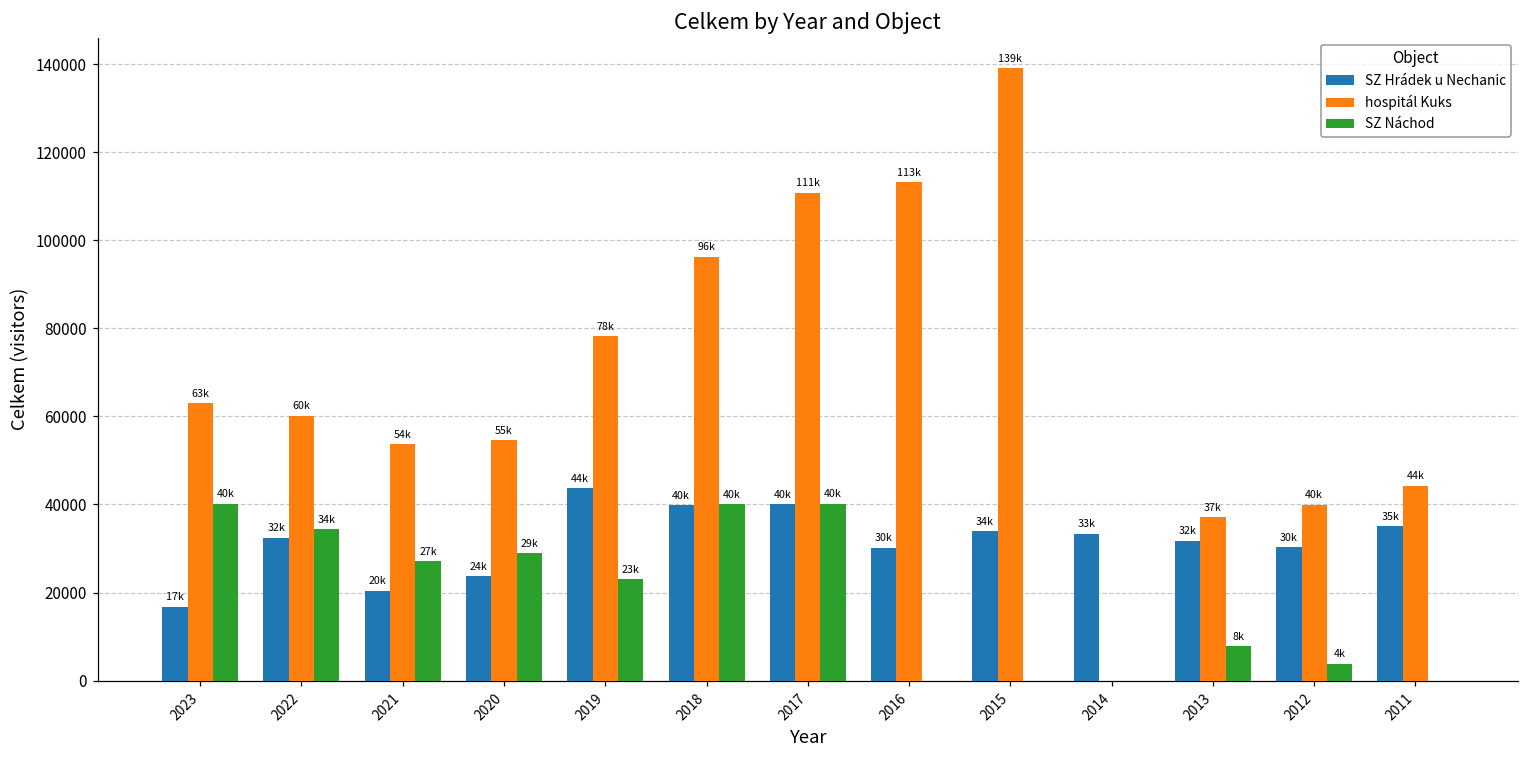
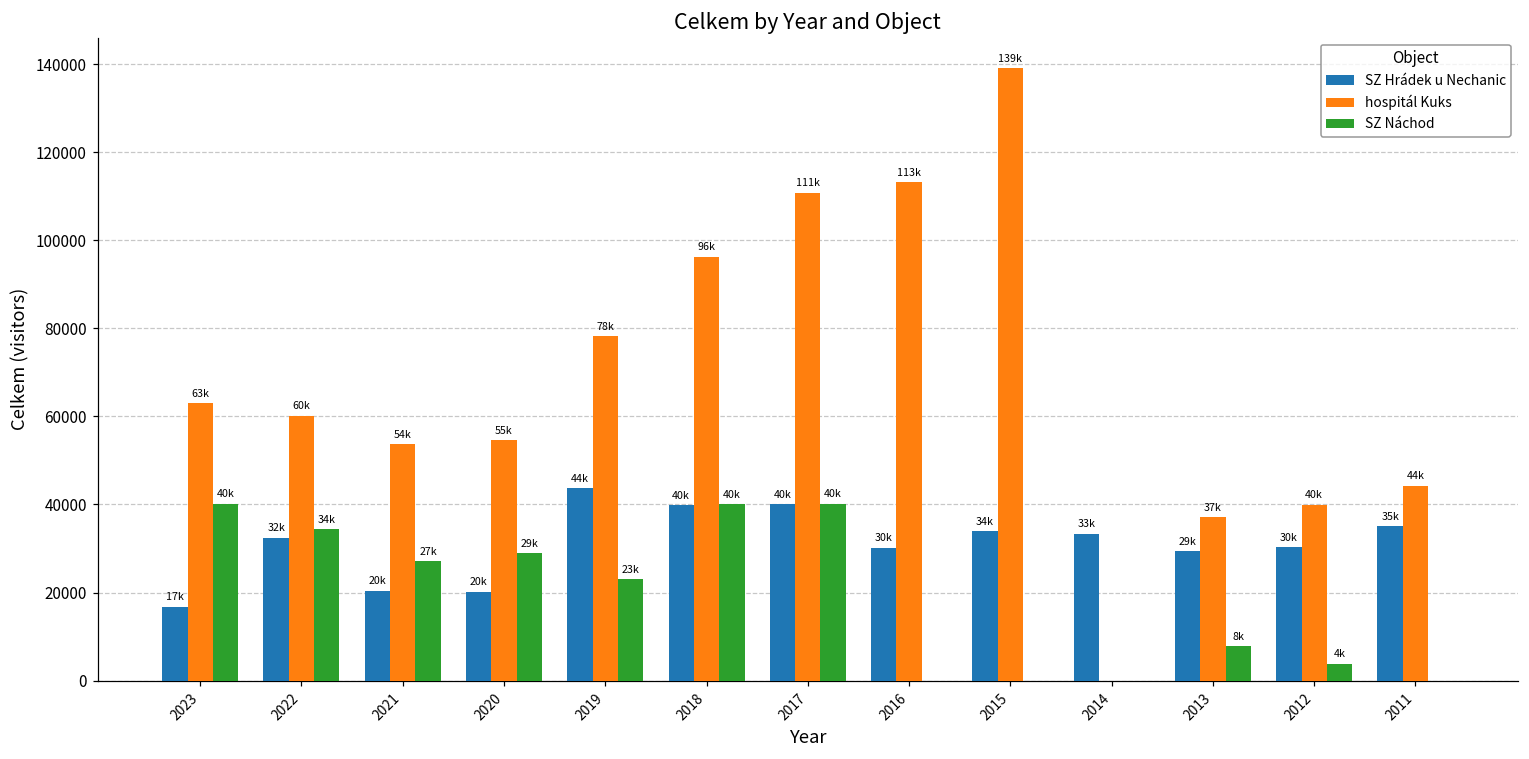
SZ Hrádek u Nechanic, 2020: 24k -> 20k
SZ Hrádek u Nechanic, 2013: 32k -> 29k
